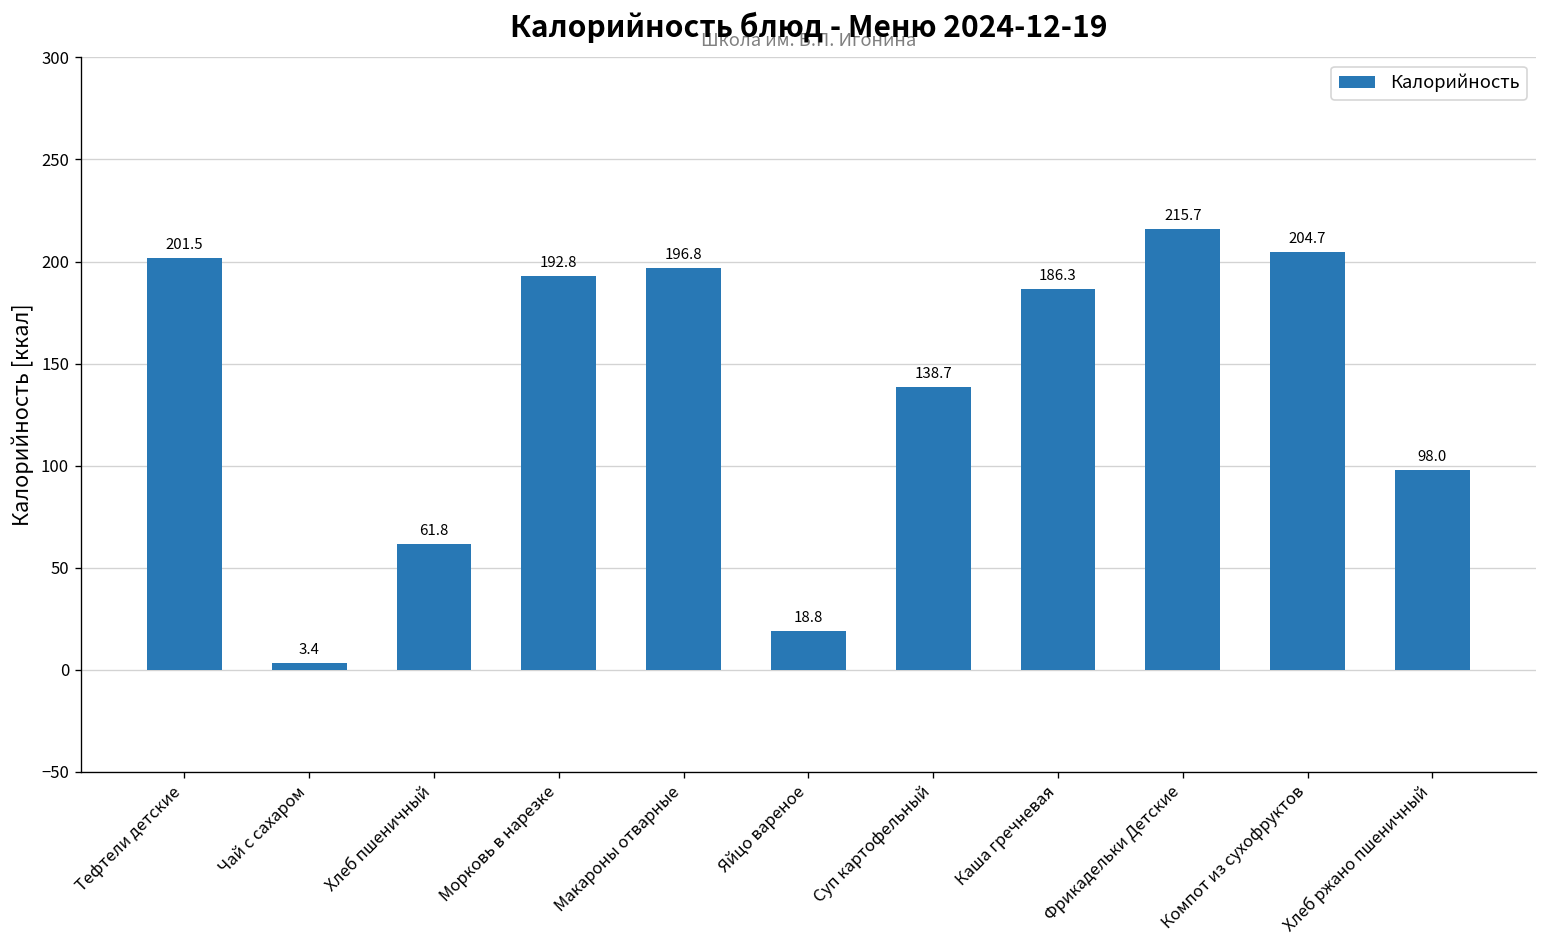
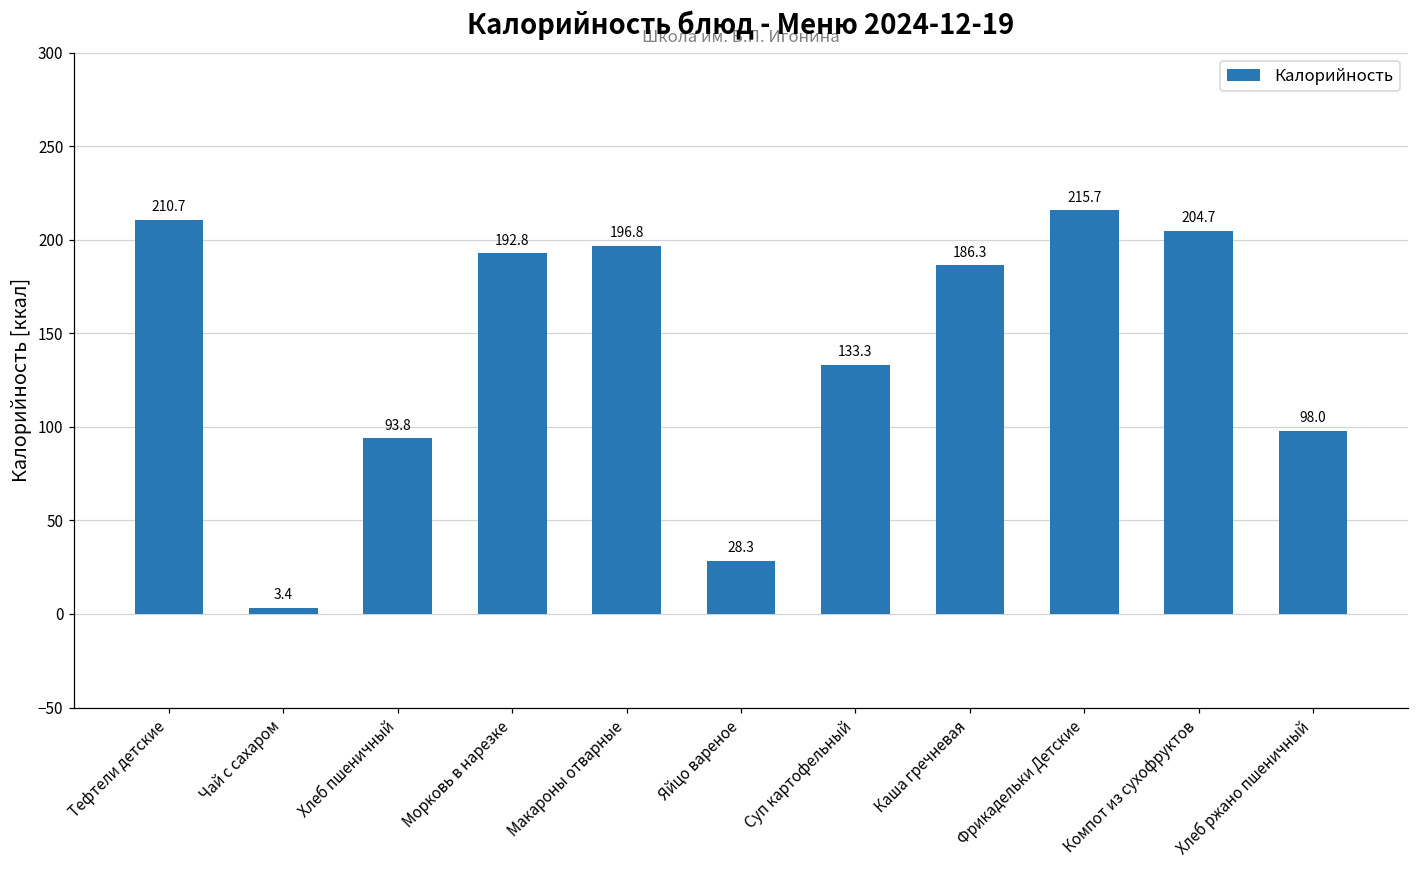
Тефтели детские: 201.5 -> 210.7
Хлеб пшеничный: 61.8 -> 93.8
Яйцо вареное: 18.8 -> 28.3
Суп картофельный: 138.7 -> 133.3
